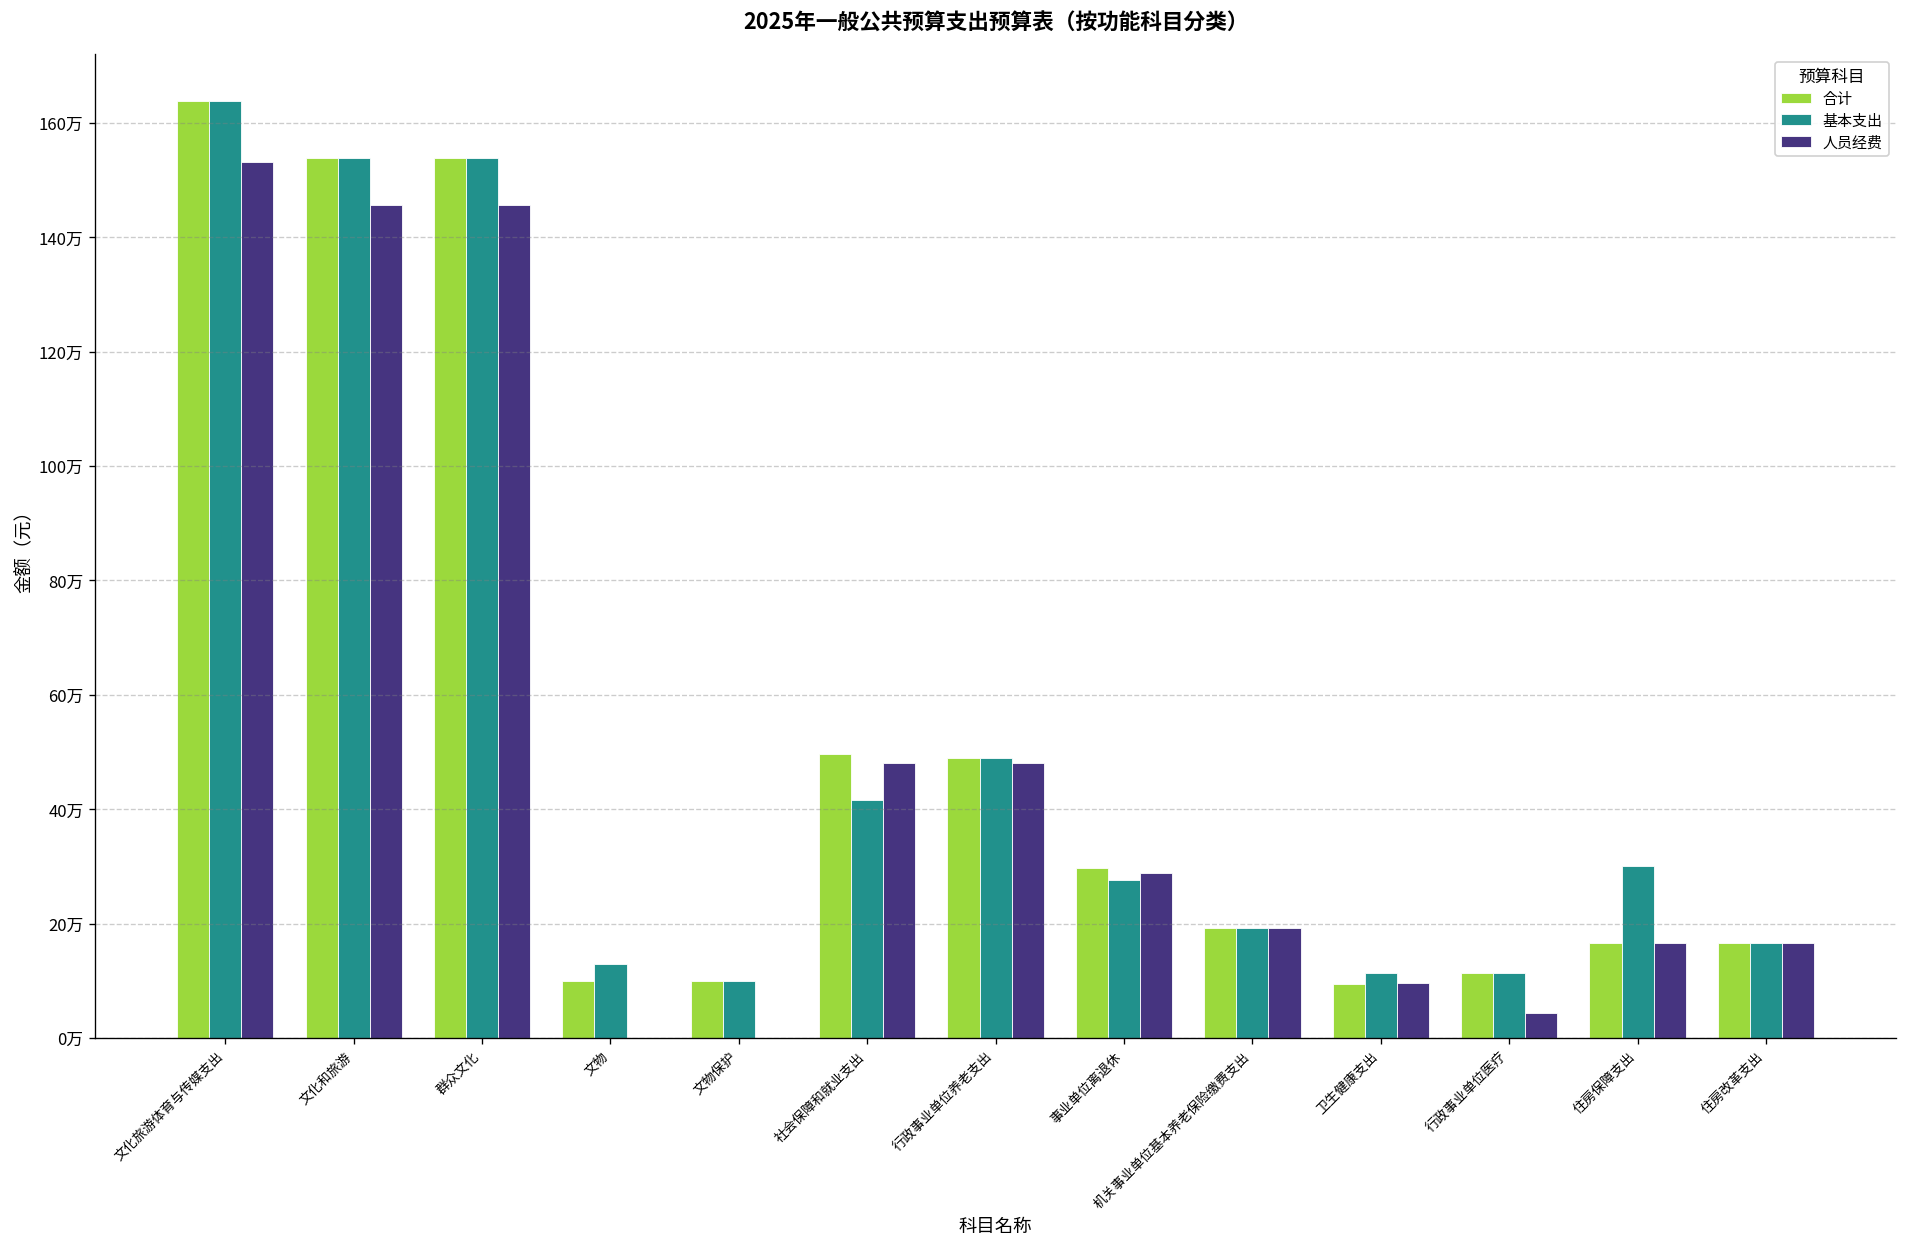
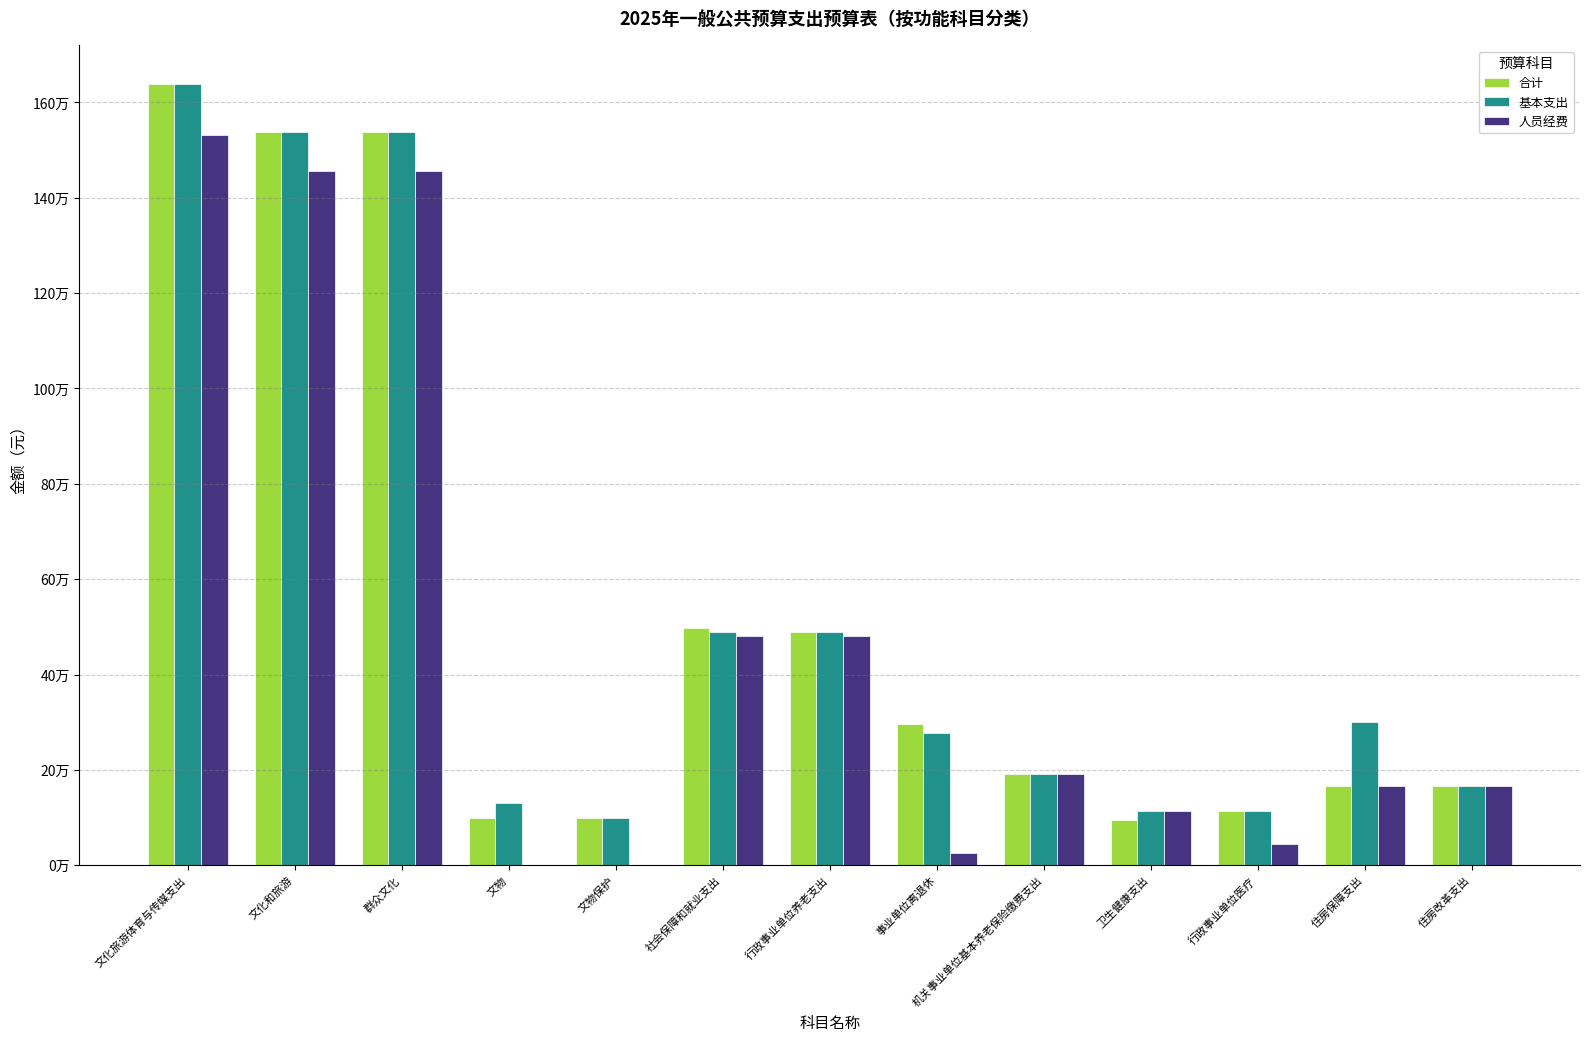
基本支出, 社会保障和就业支出: 42万 -> 49万
人员经费, 事业单位离退休: 29万 -> 3万
人员经费, 卫生健康支出: 10万 -> 11万
